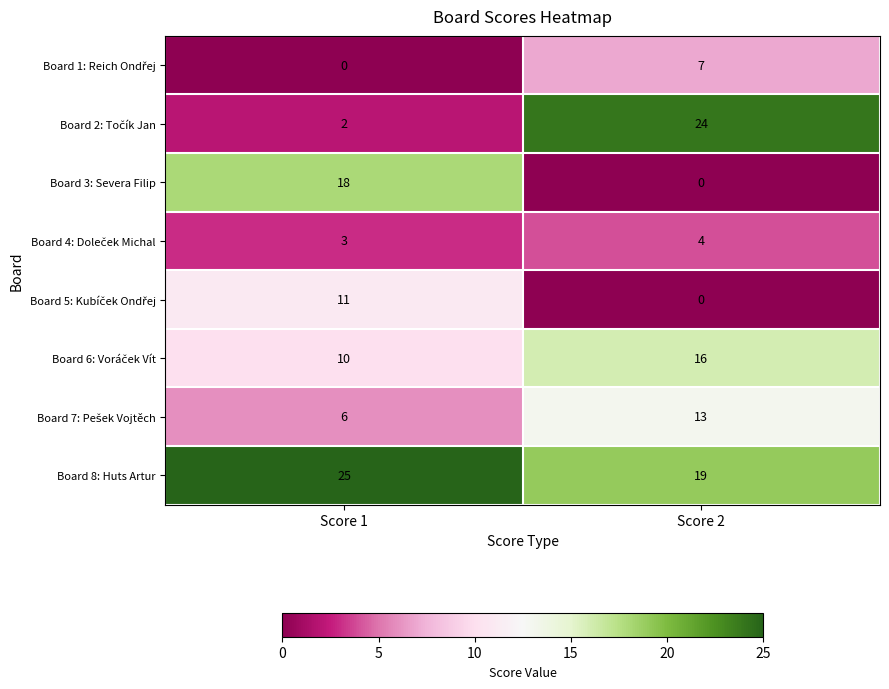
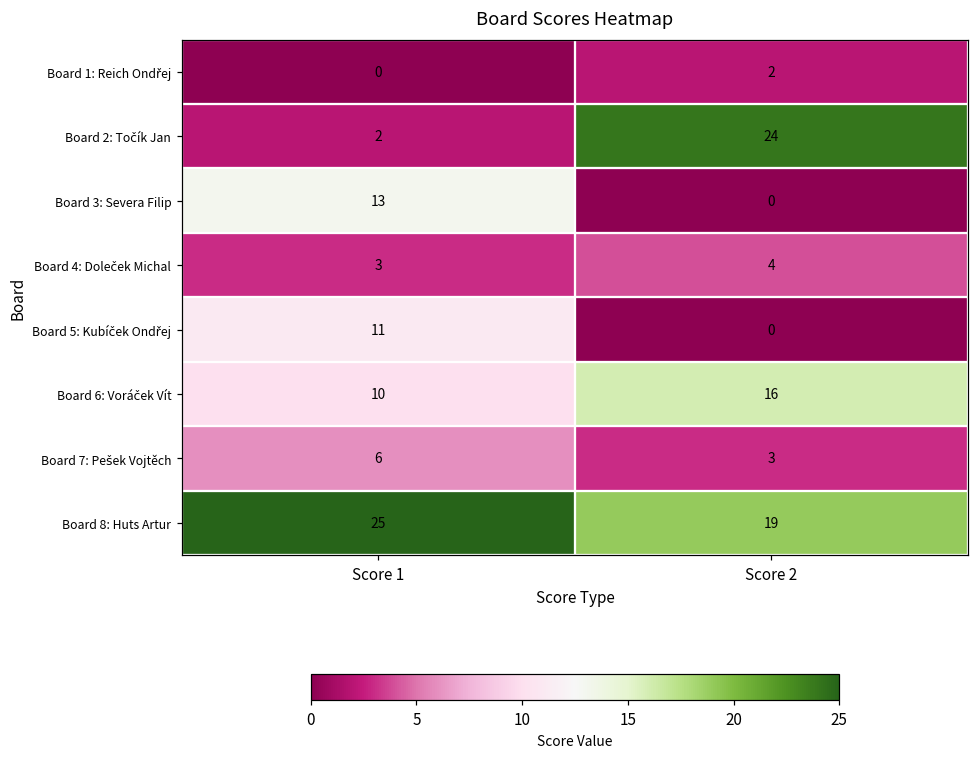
Board 1: Reich Ondřej, Score 2: 7 -> 2
Board 3: Severa Filip, Score 1: 18 -> 13
Board 7: Pešek Vojtěch, Score 2: 13 -> 3
